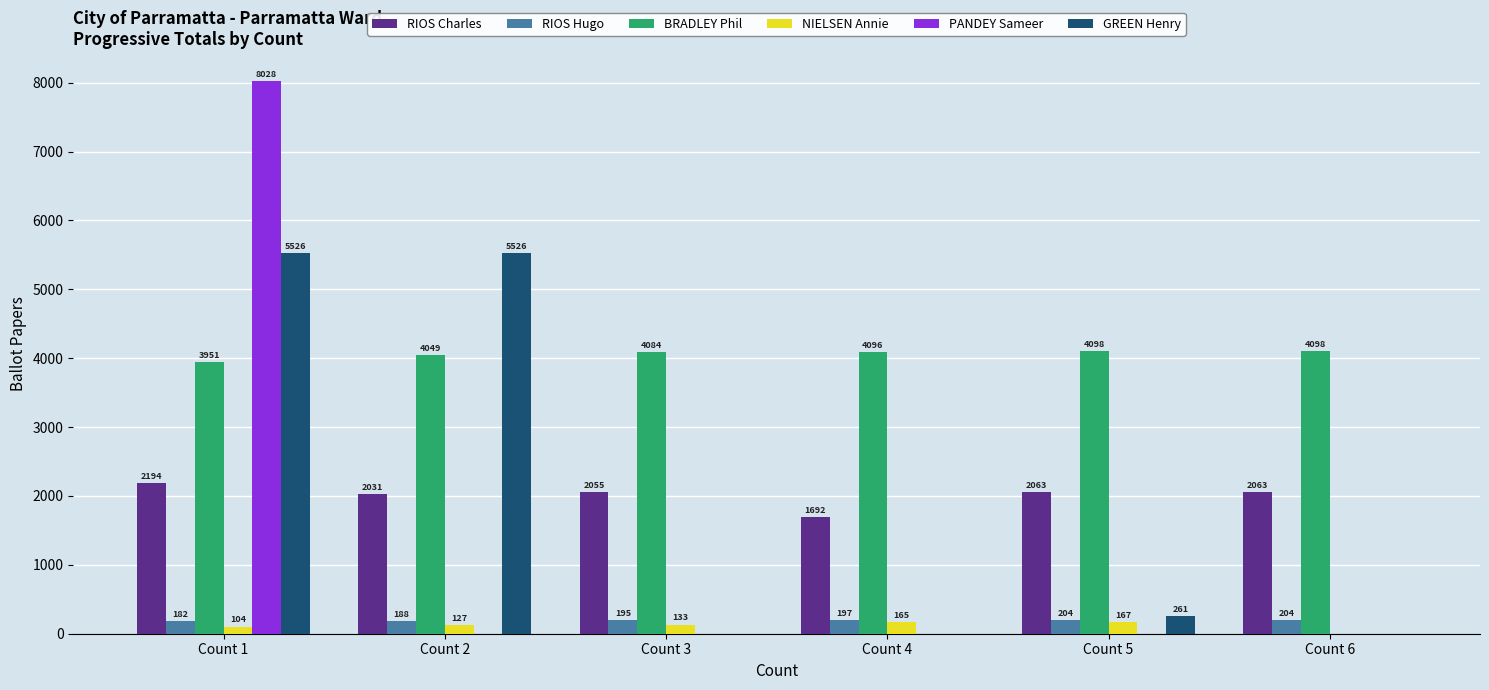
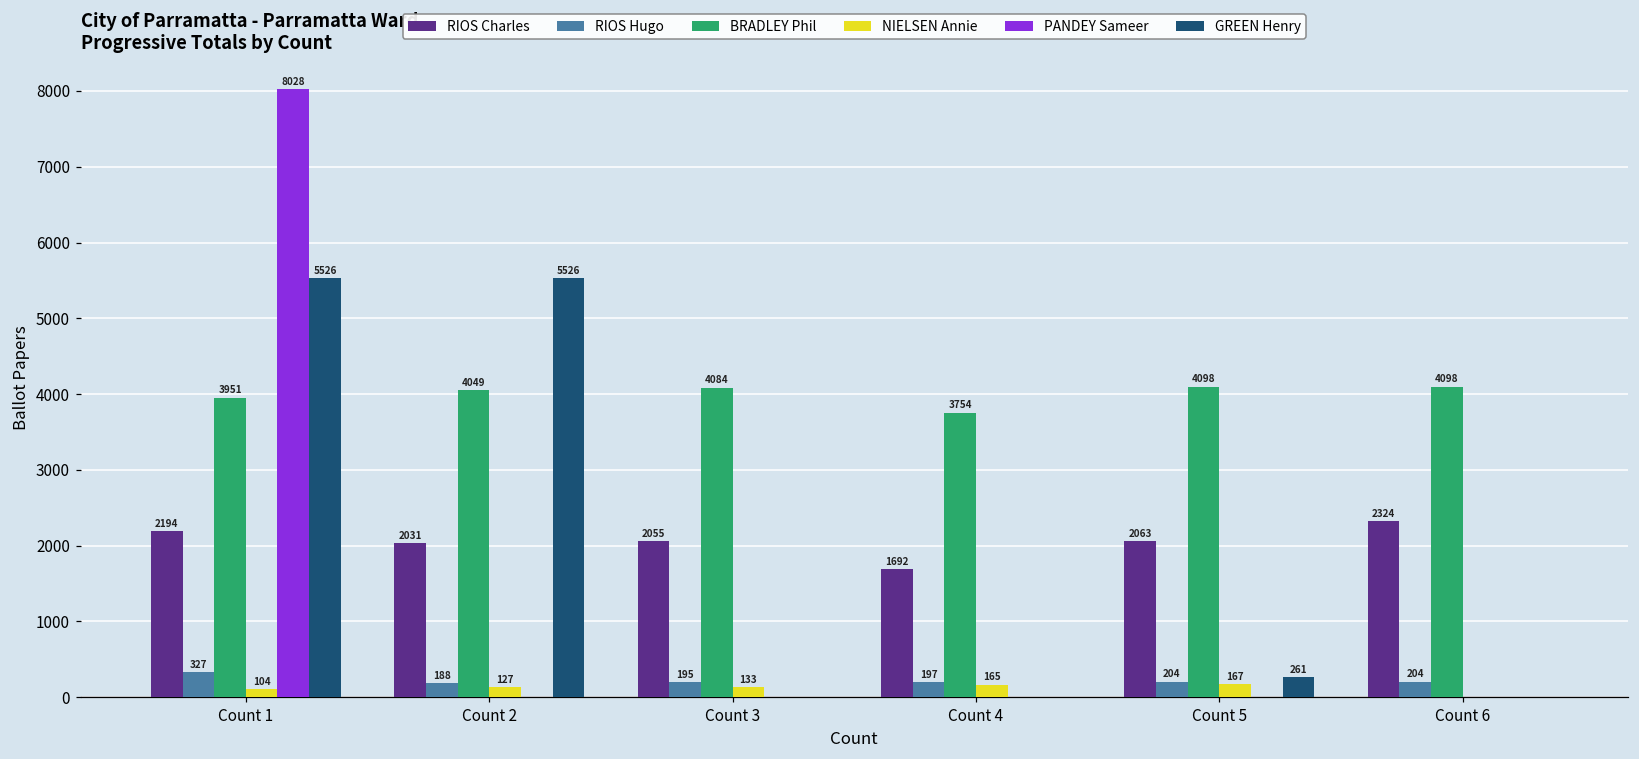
RIOS Hugo, Count 1: 182 -> 327
BRADLEY Phil, Count 4: 4096 -> 3754
RIOS Charles, Count 6: 2063 -> 2324
